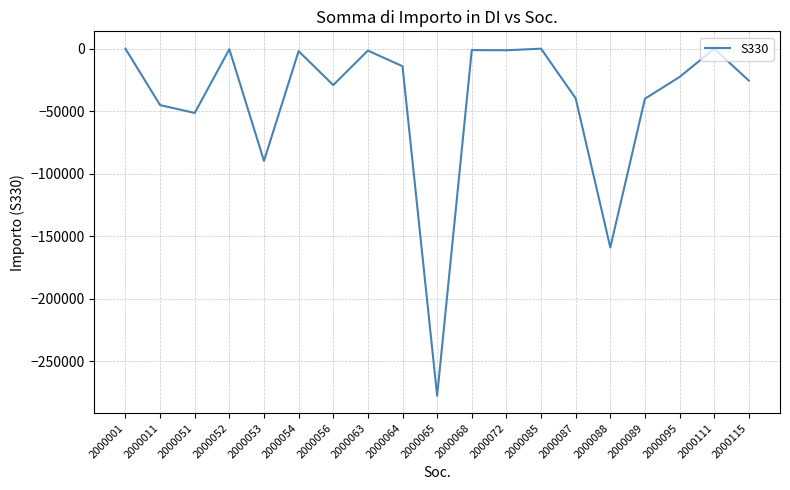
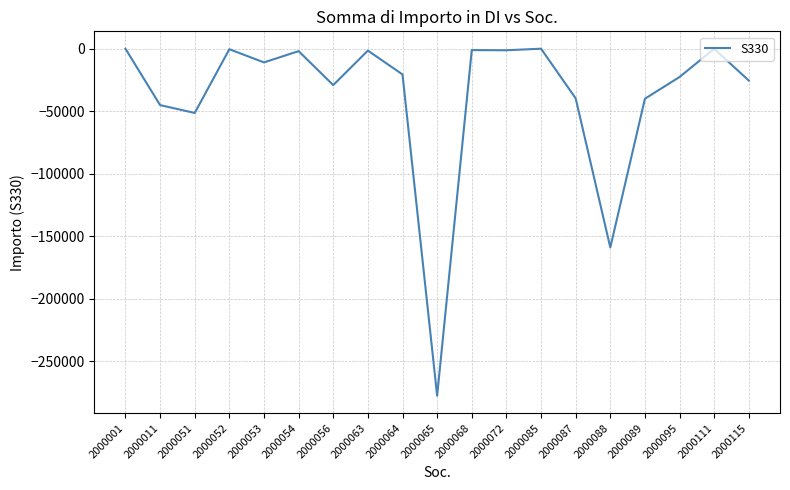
2000053: -90000 -> -11000
2000064: -14000 -> -21000
